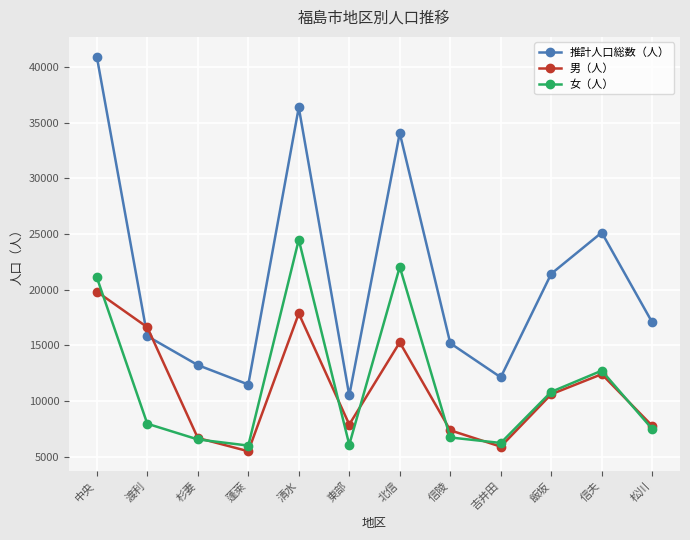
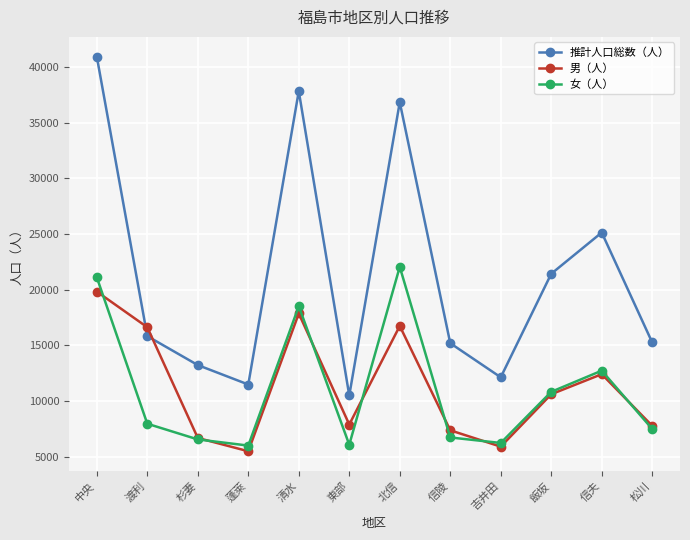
推計人口総数（人）, 清水: 36400 -> 37800
女（人）, 清水: 24500 -> 18500
推計人口総数（人）, 北信: 34100 -> 36800
男（人）, 北信: 15300 -> 16700
推計人口総数（人）, 松川: 17100 -> 15300
